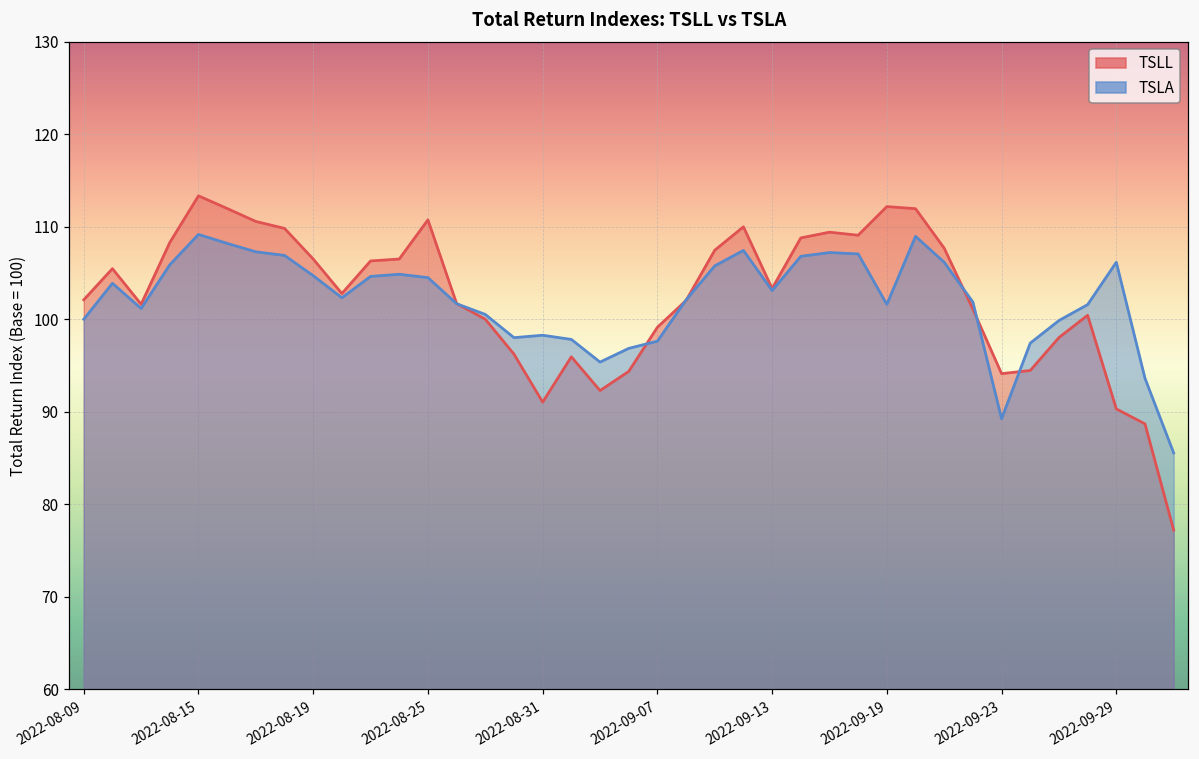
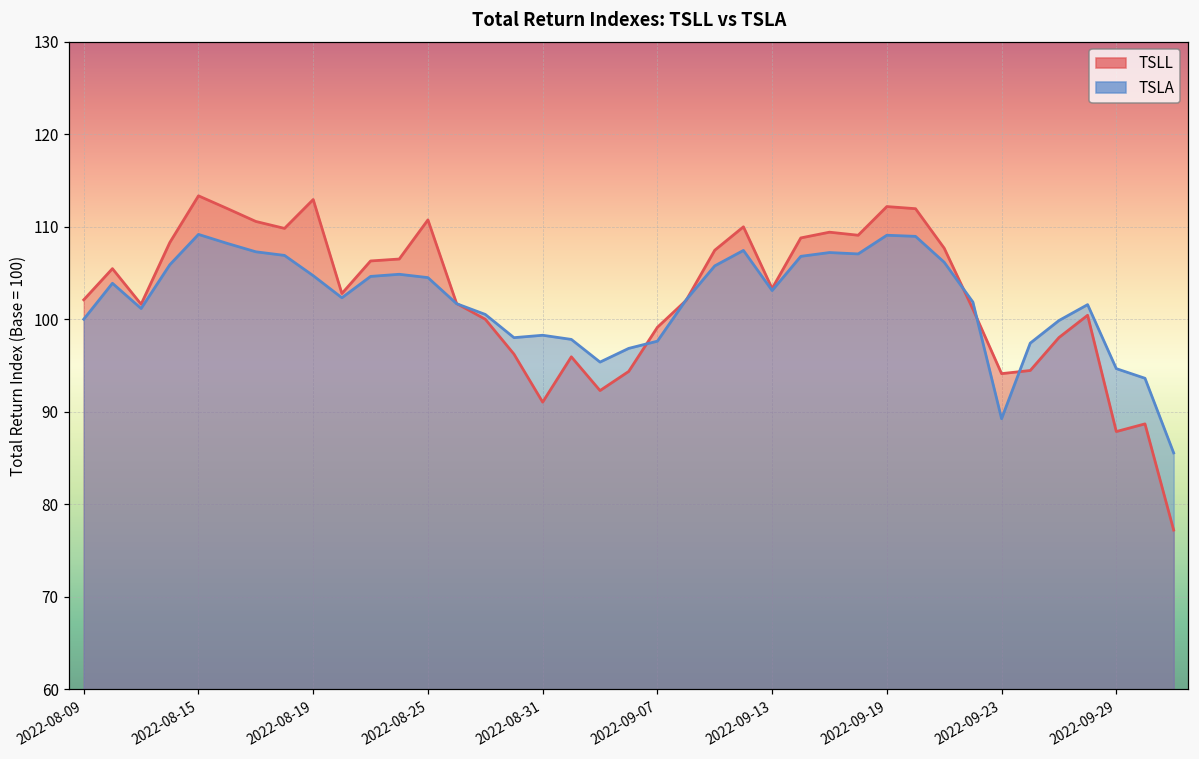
TSLL, 2022-08-19: 107 -> 113
TSLA, 2022-09-19: 102 -> 109
TSLL, 2022-09-29: 90 -> 88
TSLA, 2022-09-29: 106 -> 95
